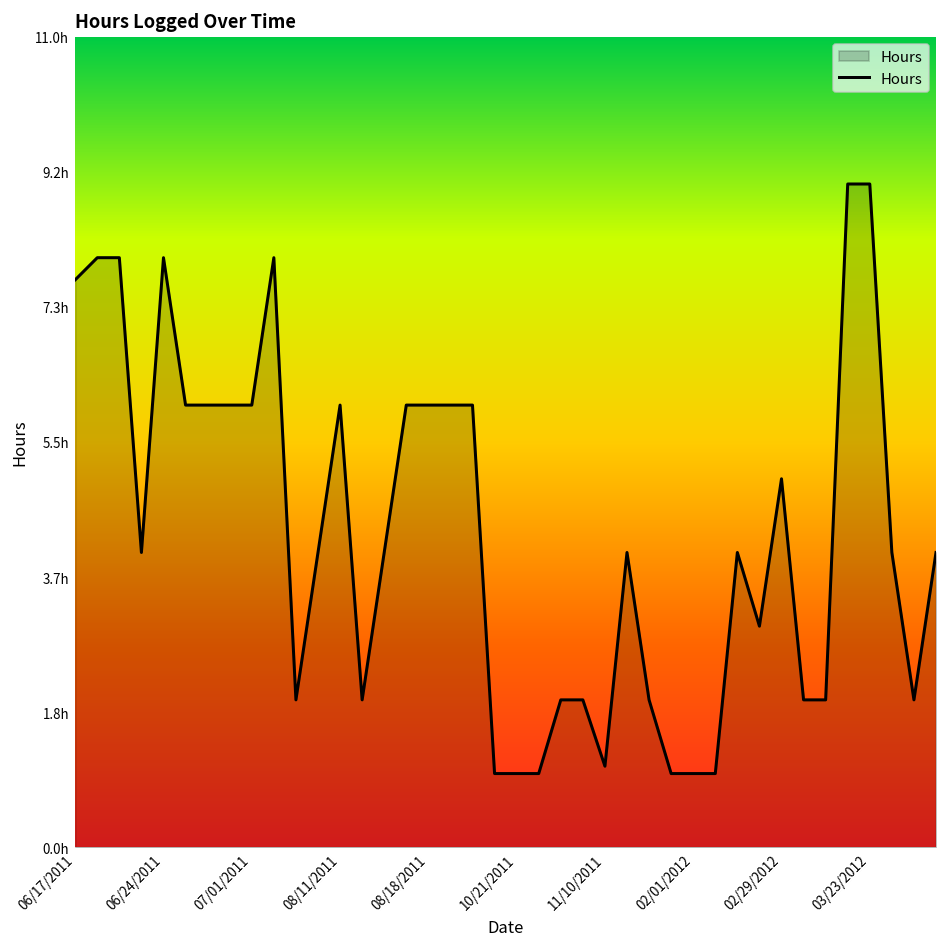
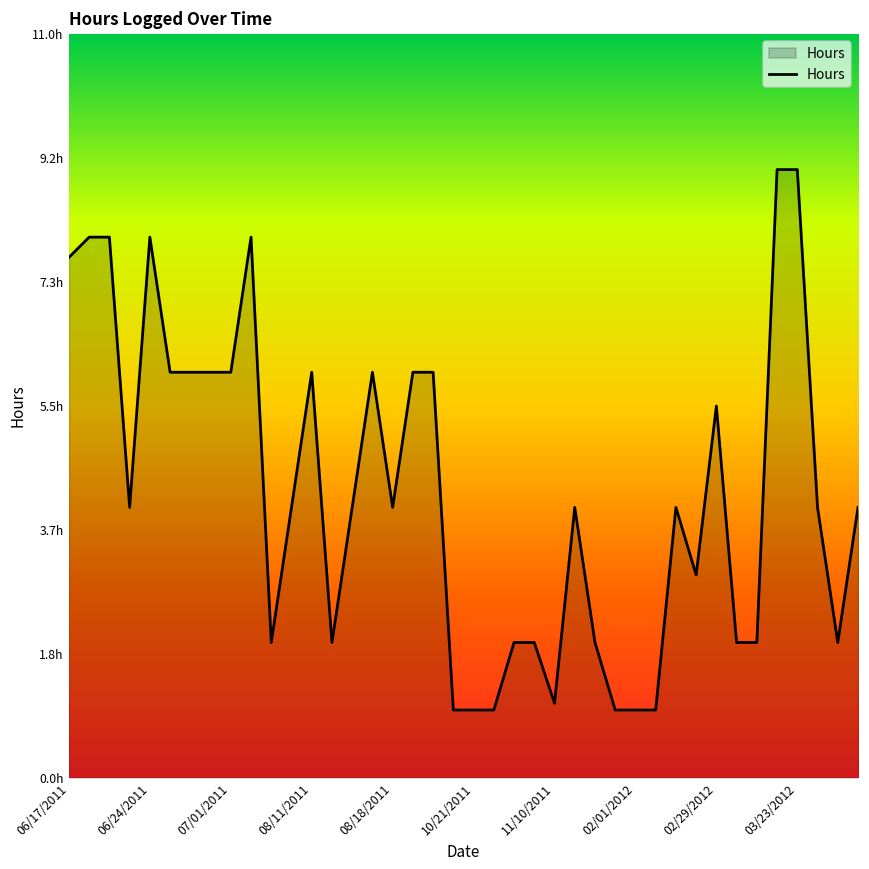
08/18/2011: 6h -> 4h
02/29/2012: 5.0h -> 5.5h
